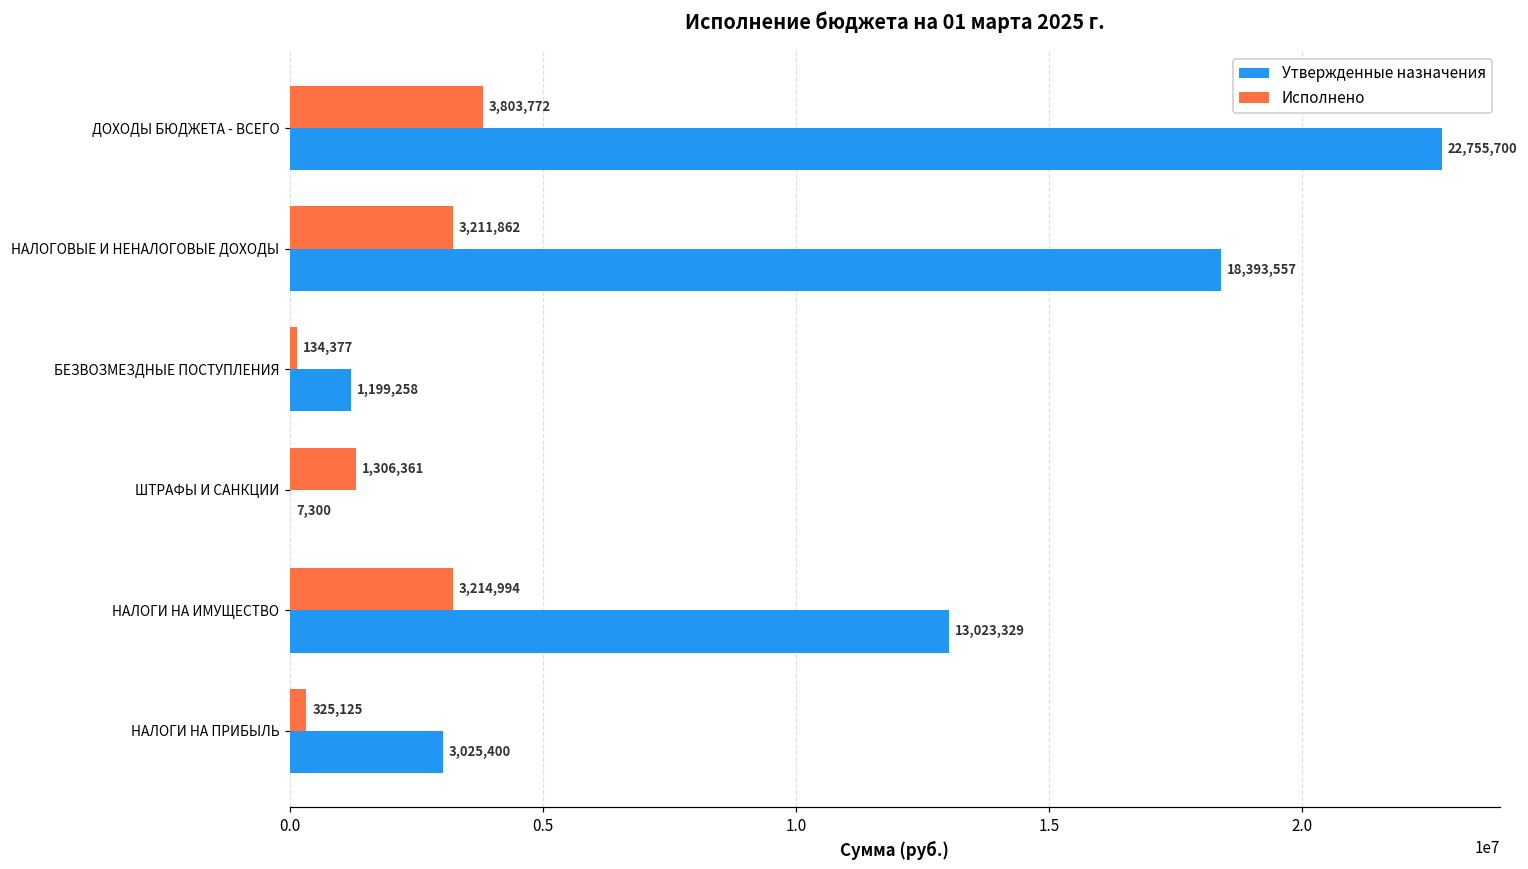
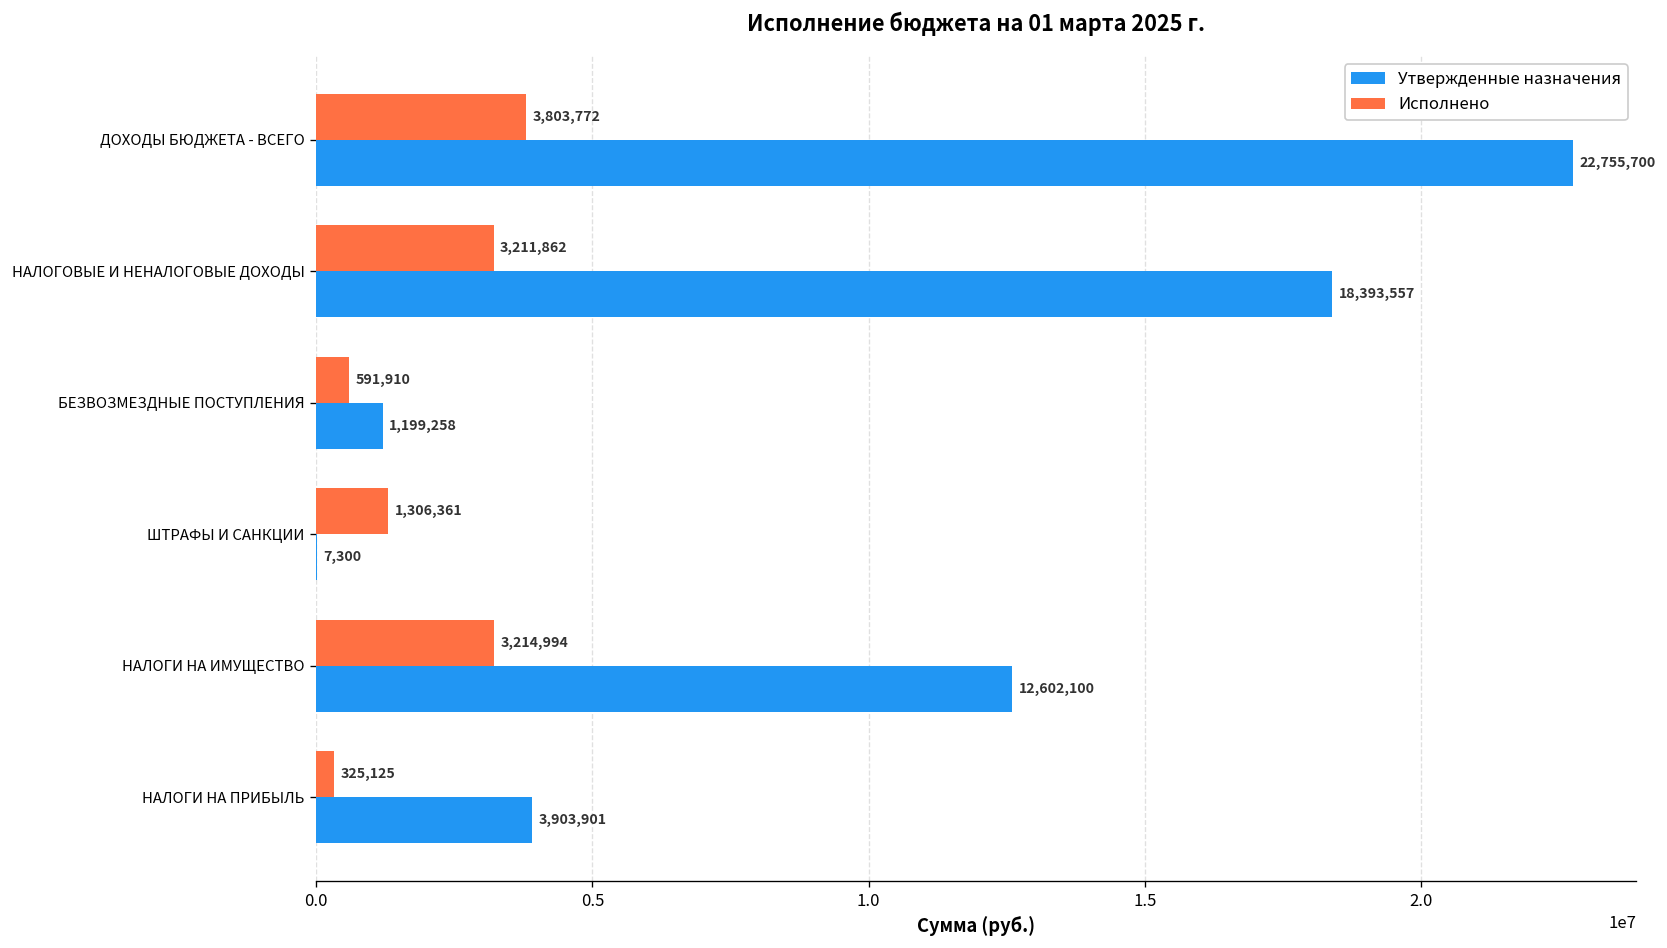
Исполнено, БЕЗВОЗМЕЗДНЫЕ ПОСТУПЛЕНИЯ: 134,377 -> 591,910
Утвержденные назначения, НАЛОГИ НА ИМУЩЕСТВО: 13,023,329 -> 12,602,100
Утвержденные назначения, НАЛОГИ НА ПРИБЫЛЬ: 3,025,400 -> 3,903,901
